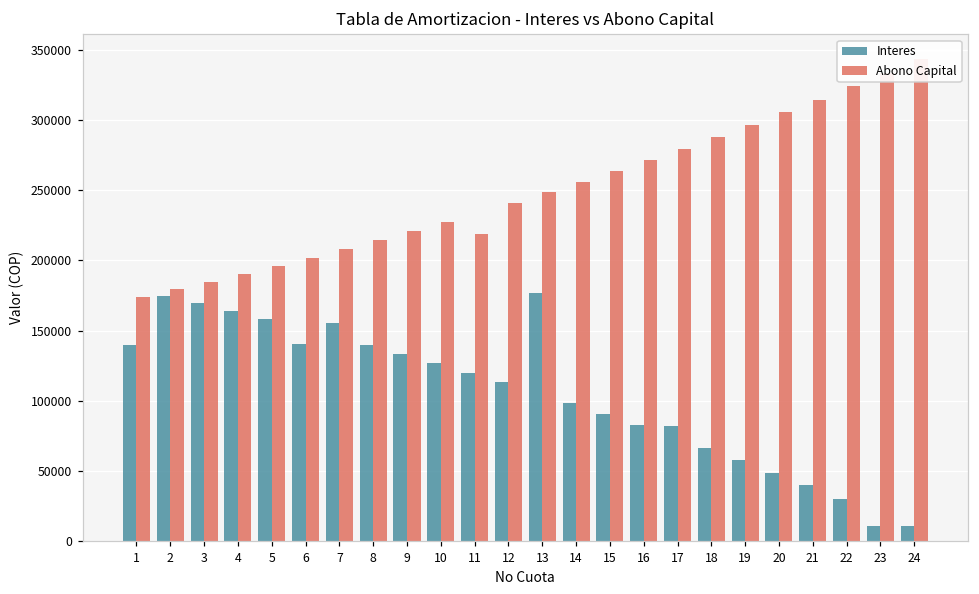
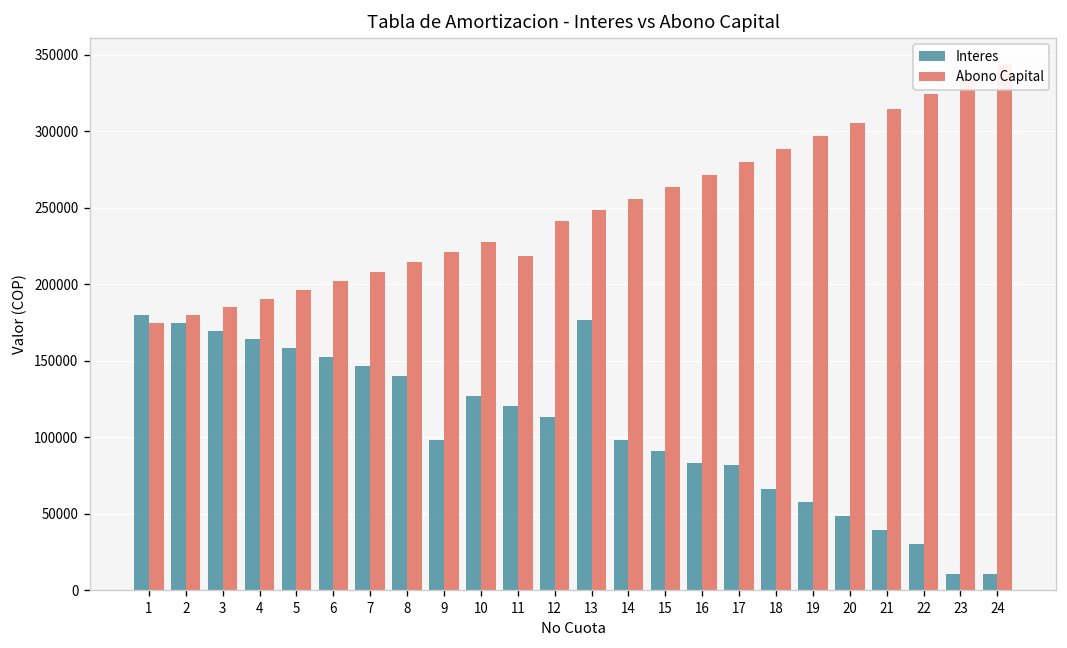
Interes, 1: 140000 -> 180000
Interes, 6: 141000 -> 152000
Interes, 7: 156000 -> 146000
Interes, 9: 134000 -> 98000
